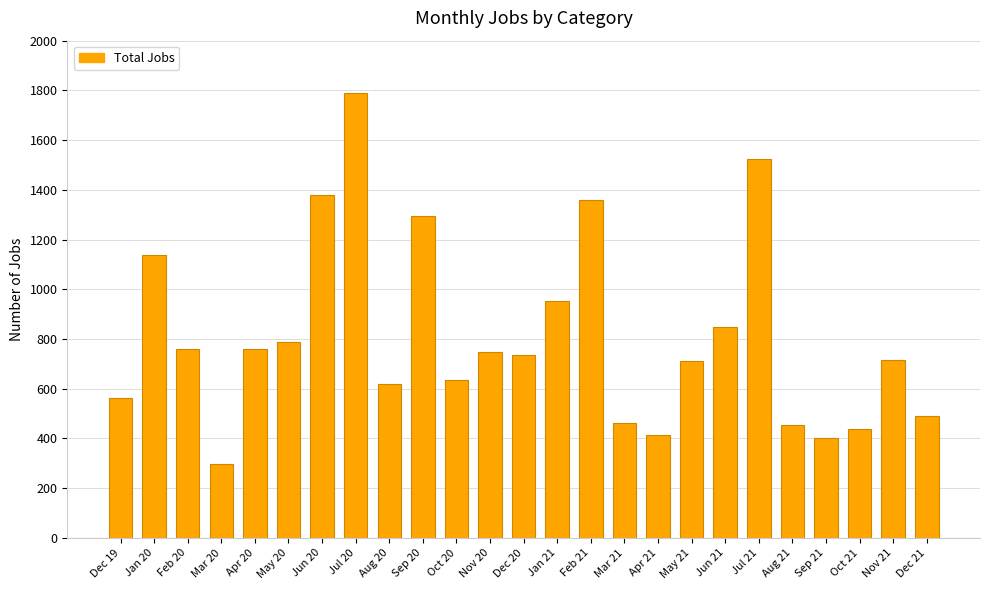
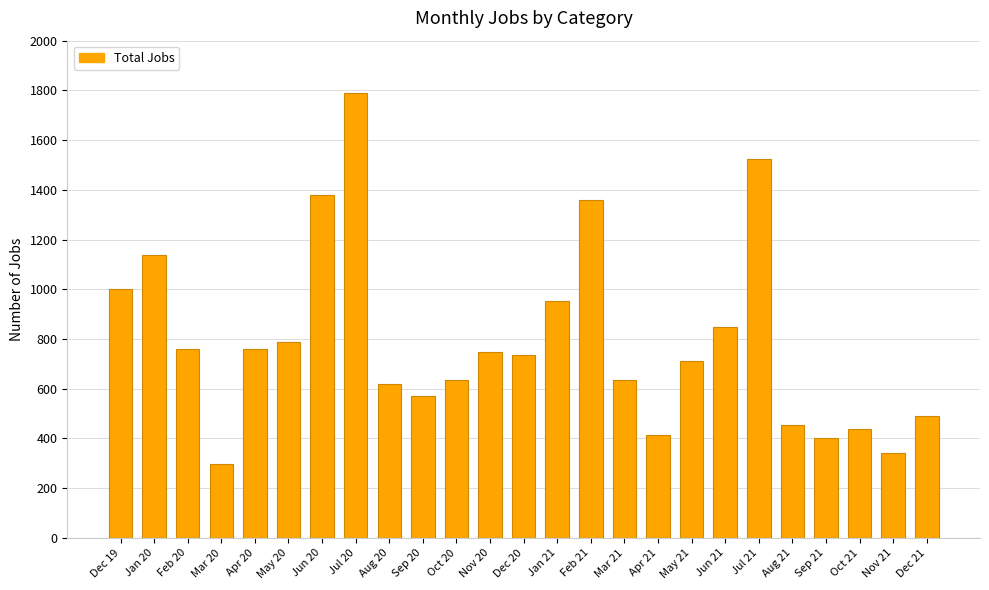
Dec 19: 560 -> 1000
Sep 20: 1290 -> 570
Mar 21: 460 -> 630
Nov 21: 710 -> 340
